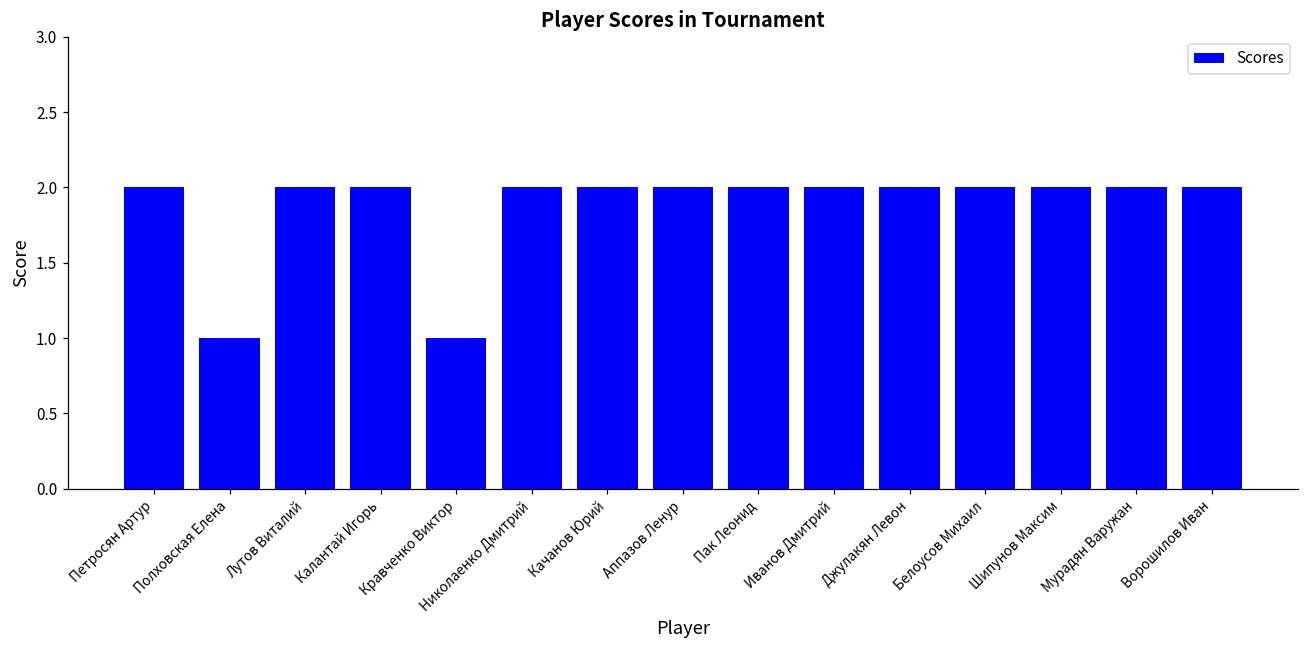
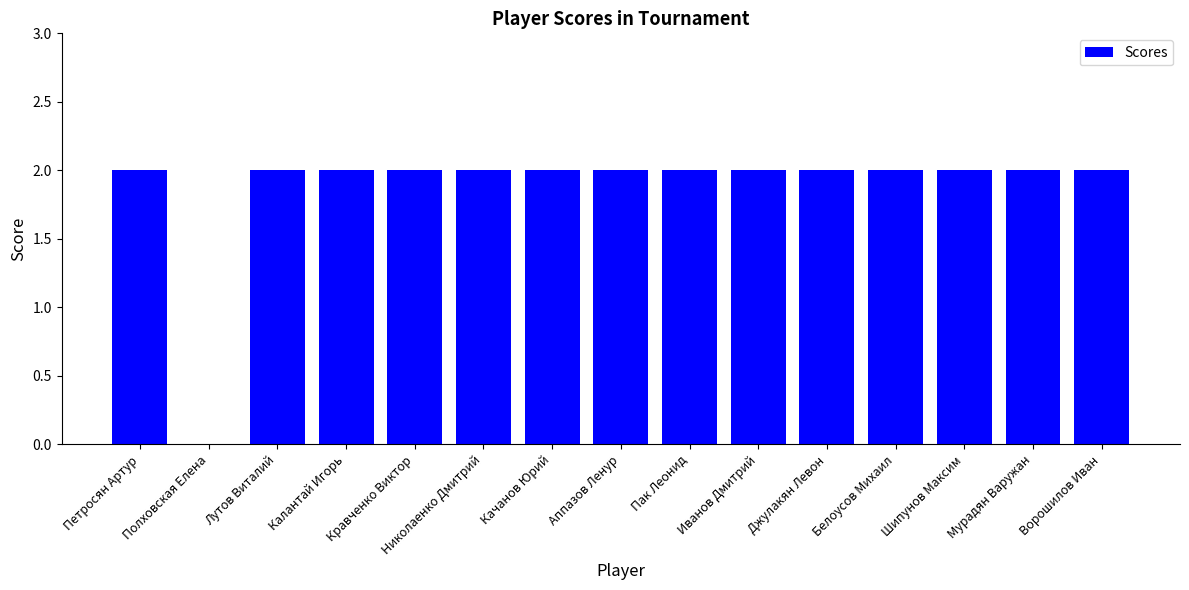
Полховская Елена: 1 -> 0
Кравченко Виктор: 1 -> 2
